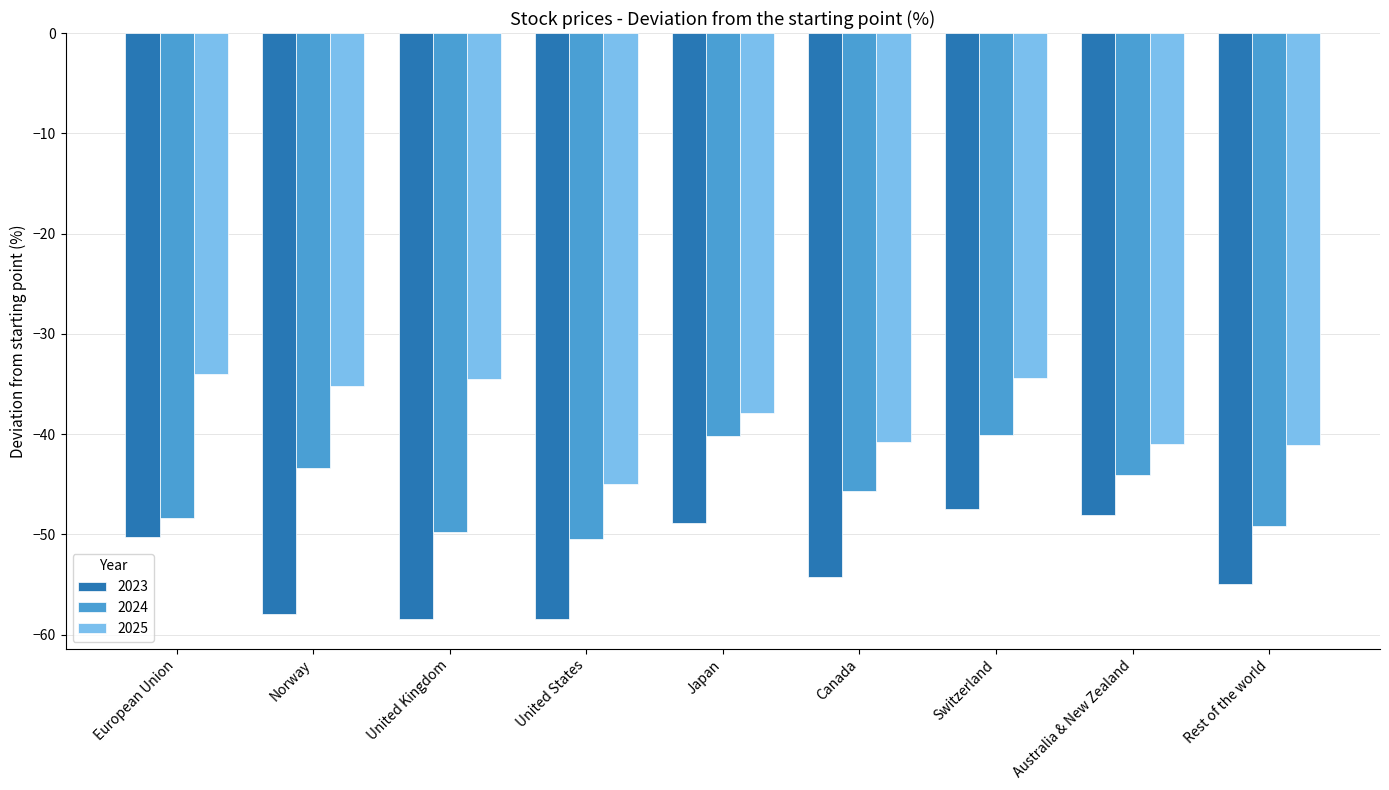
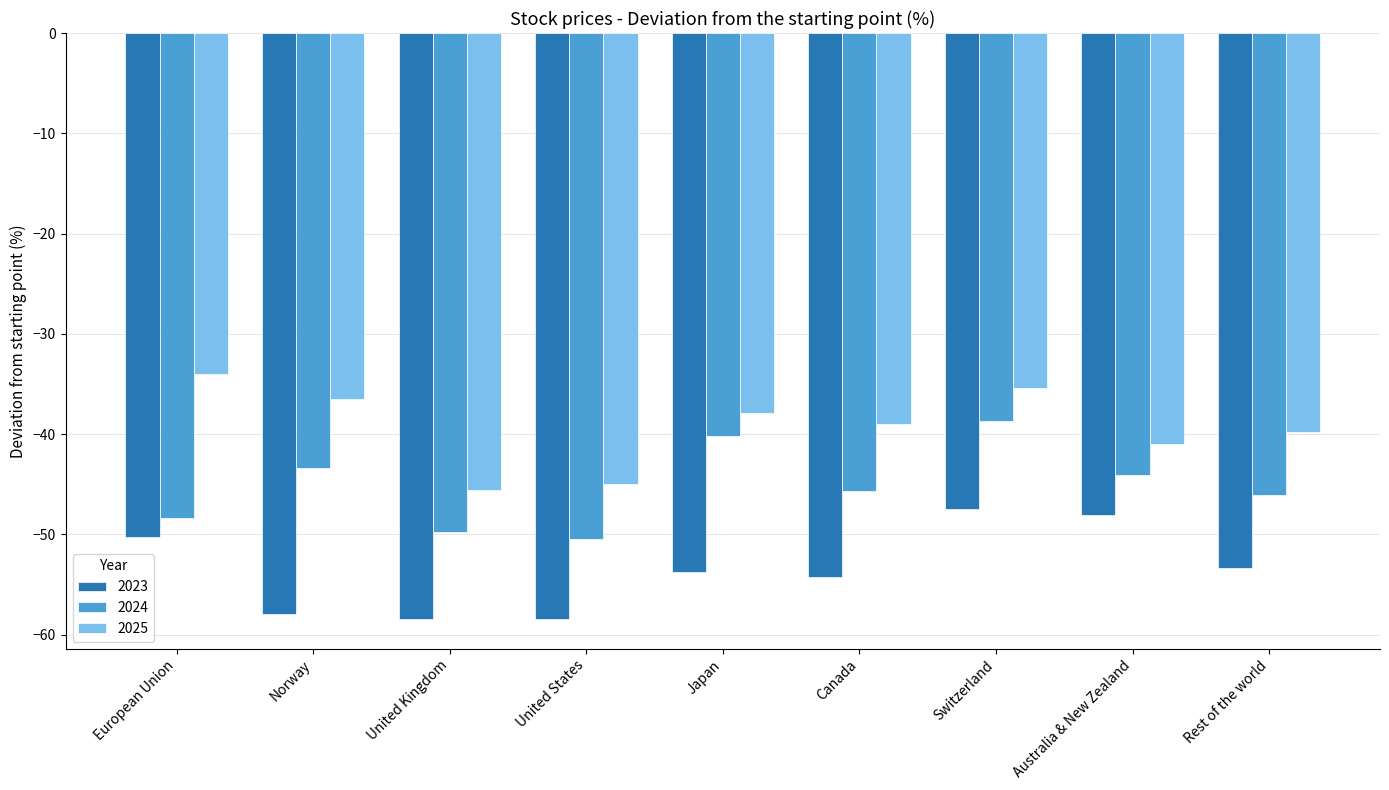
2025, Norway: -35.2 -> -36.5
2025, United Kingdom: -34.5 -> -45.6
2023, Japan: -48.9 -> -53.8
2025, Canada: -40.8 -> -39.0
2024, Switzerland: -40.0 -> -38.7
2025, Switzerland: -34.4 -> -35.4
2023, Rest of the world: -55.0 -> -53.3
2024, Rest of the world: -49.2 -> -46.1
2025, Rest of the world: -41.1 -> -39.8
